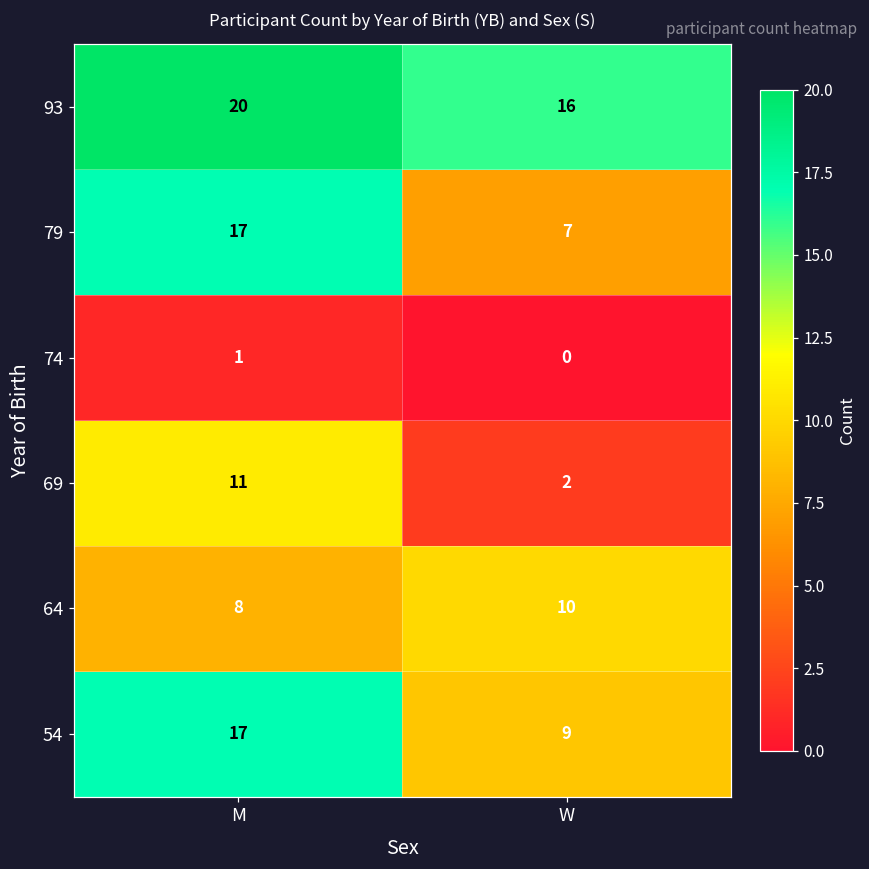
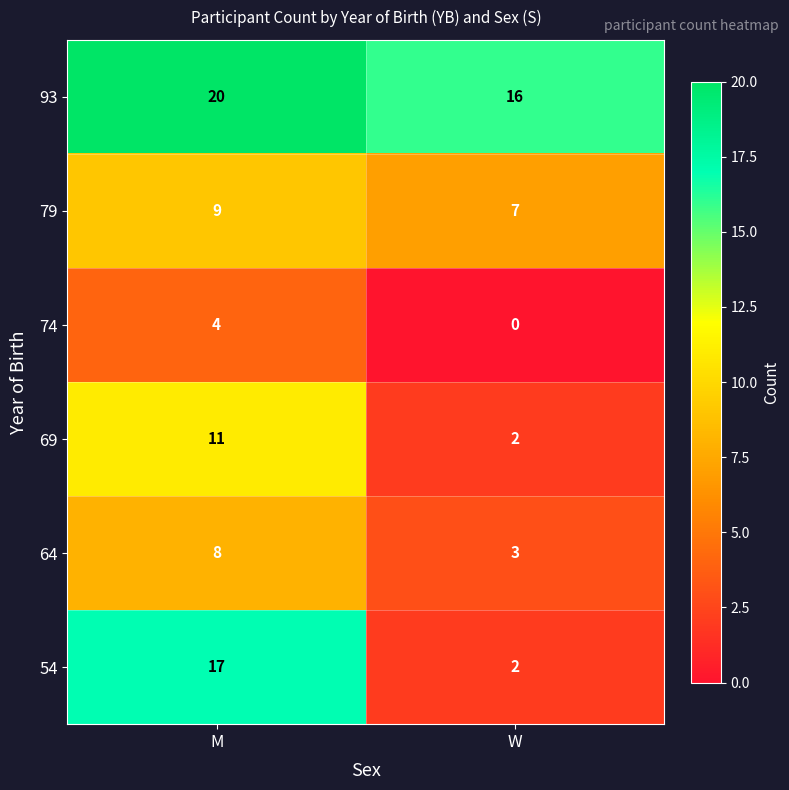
79, M: 17 -> 9
74, M: 1 -> 4
64, W: 10 -> 3
54, W: 9 -> 2
